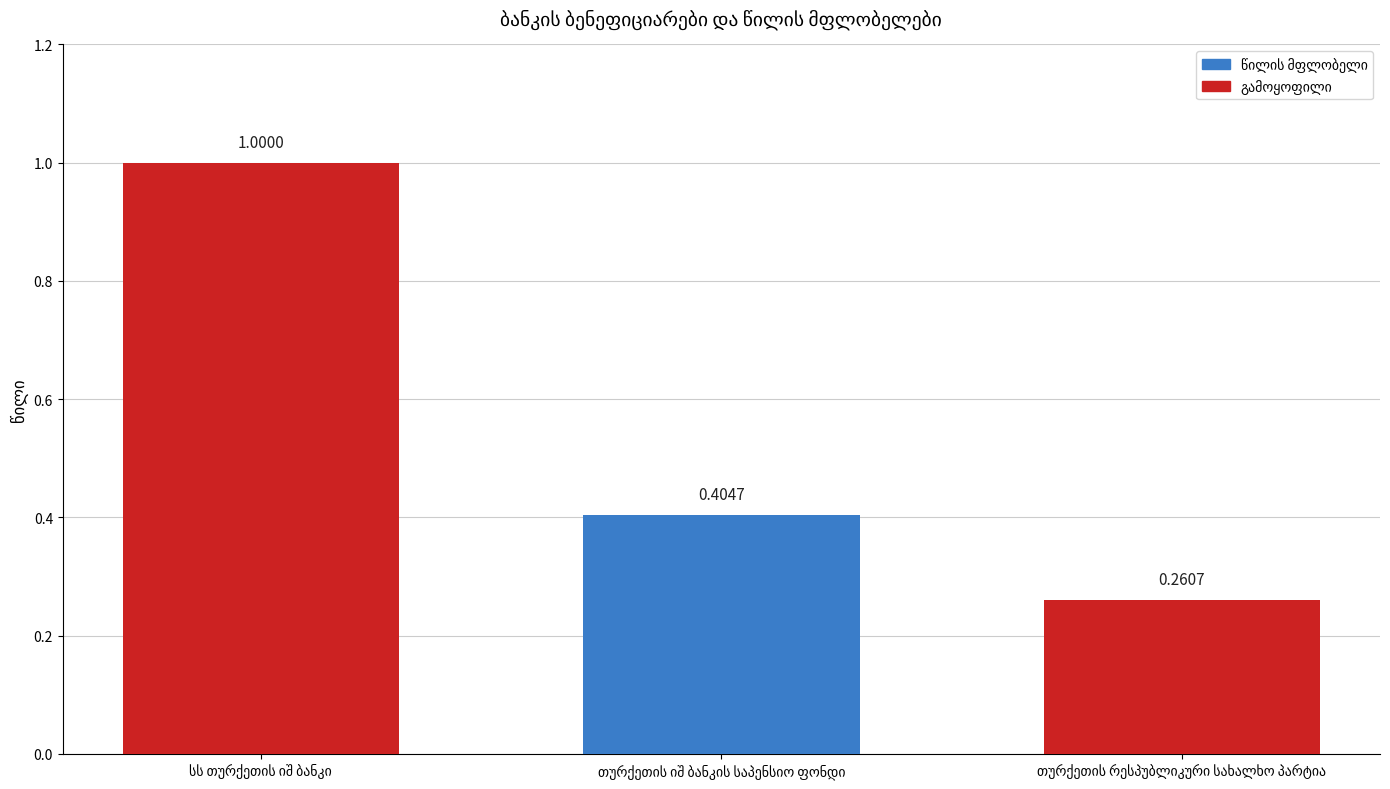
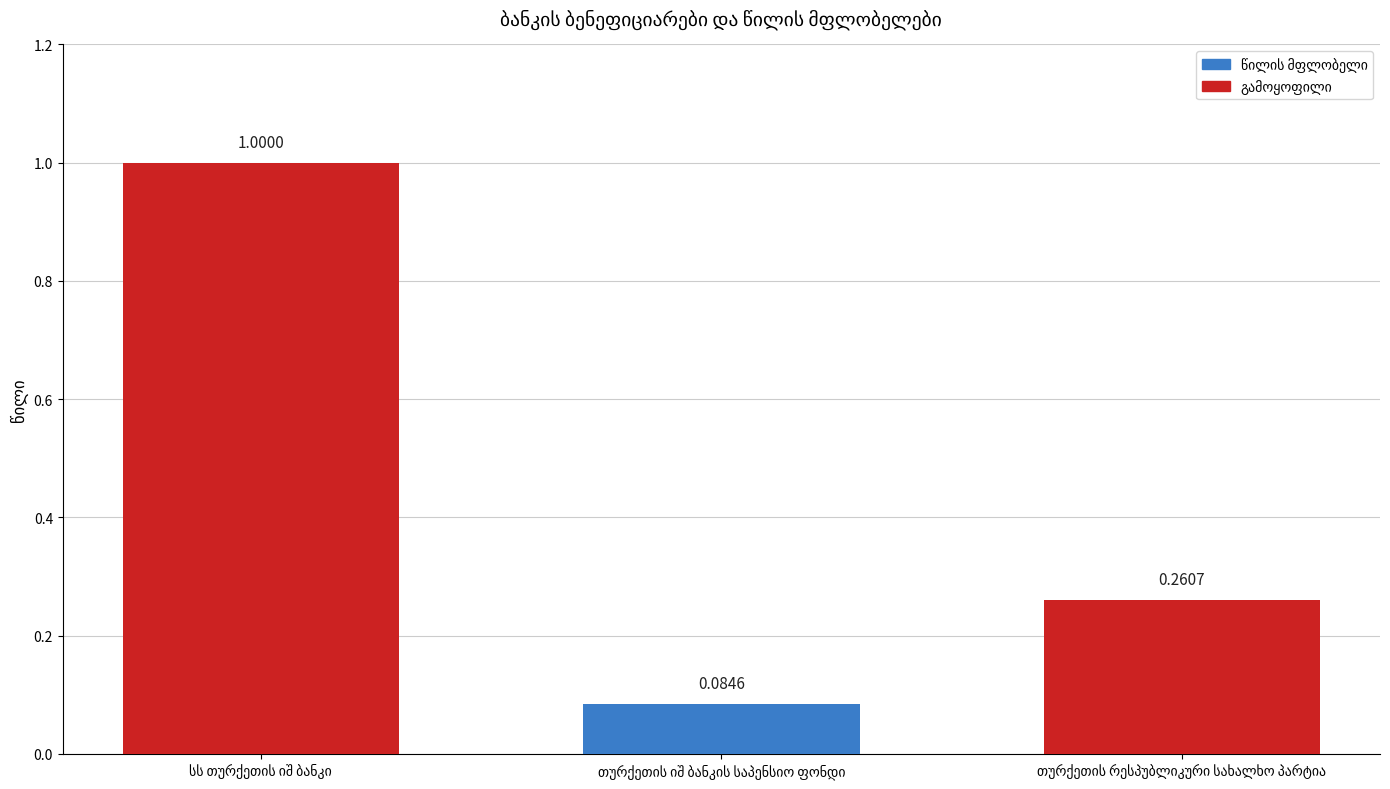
თურქეთის იშ ბანკის საპენსიო ფონდი: 0.4047 -> 0.0846
